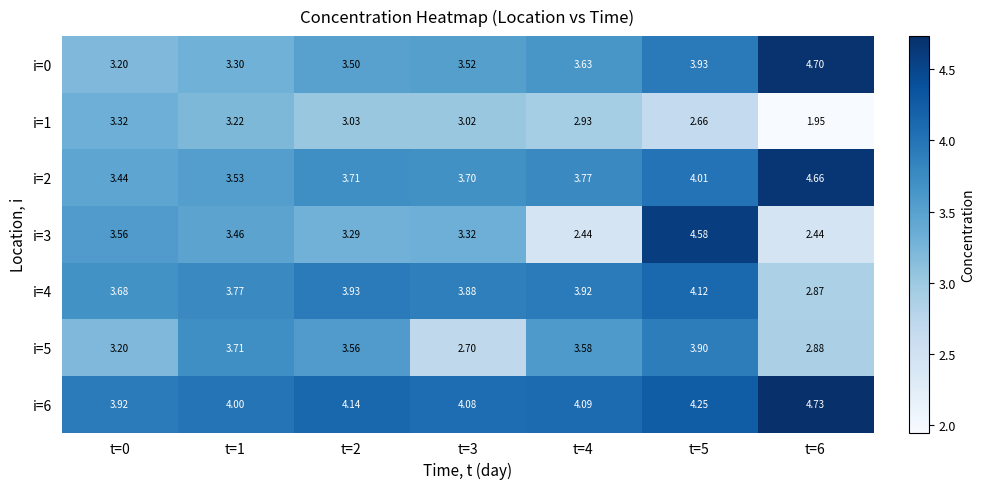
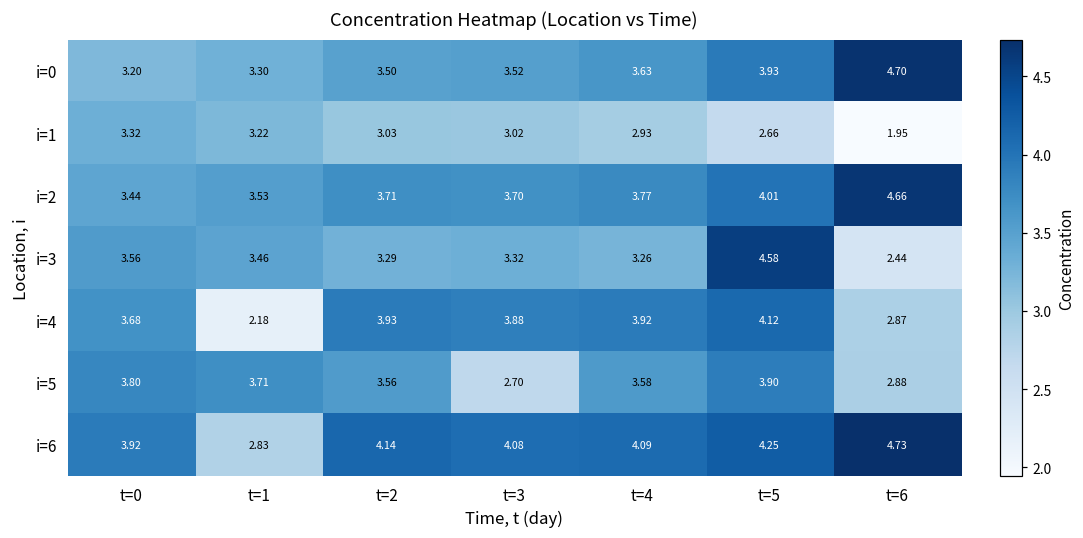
i=3, t=4: 2.44 -> 3.26
i=4, t=1: 3.77 -> 2.18
i=5, t=0: 3.20 -> 3.80
i=6, t=1: 4.00 -> 2.83
